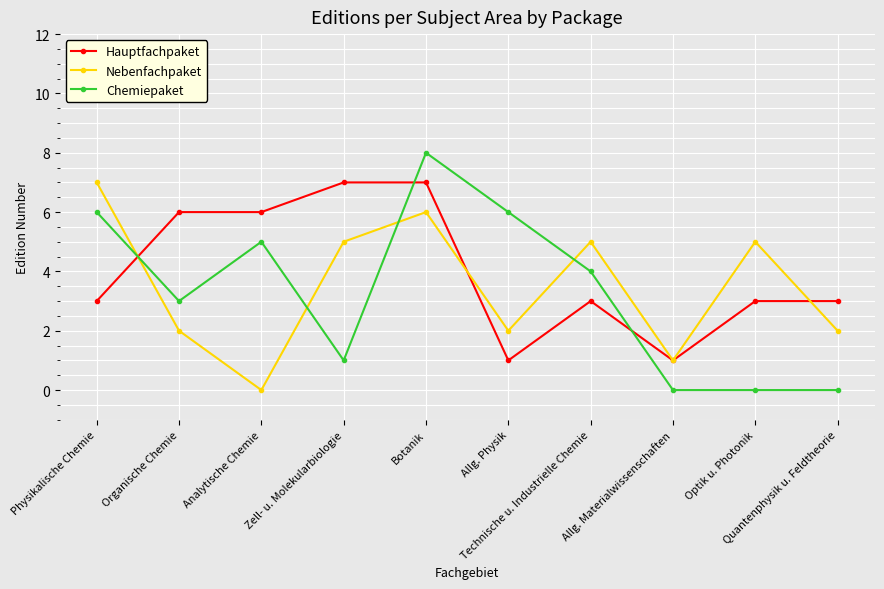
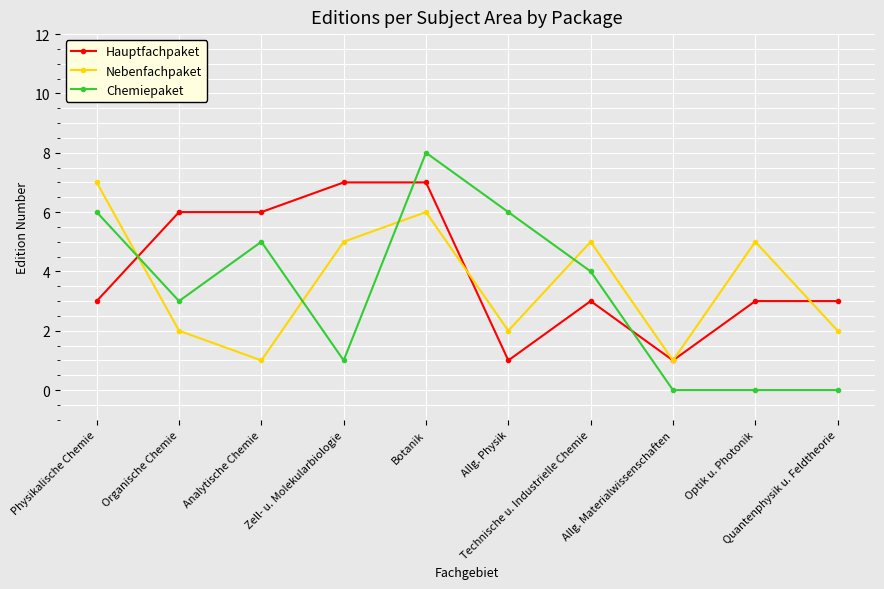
Nebenfachpaket, Analytische Chemie: 0 -> 1
